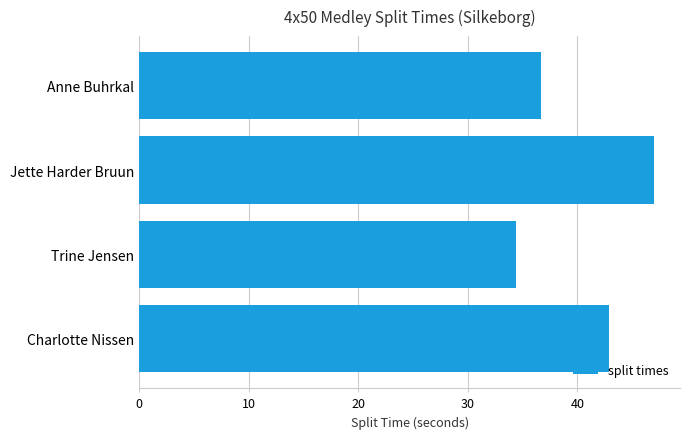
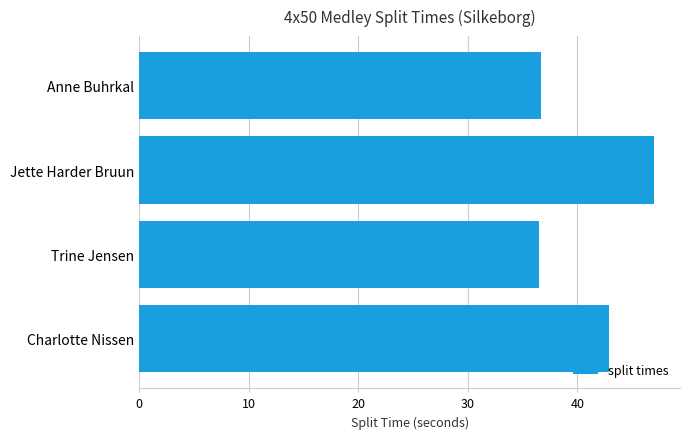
Trine Jensen: 34.4 -> 36.5
